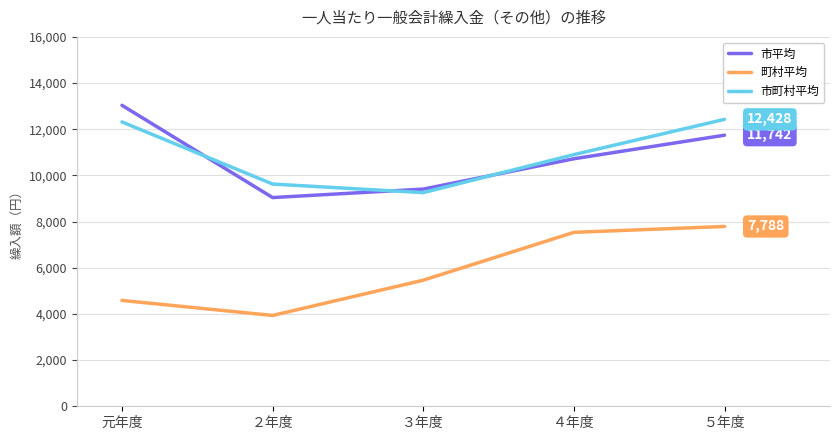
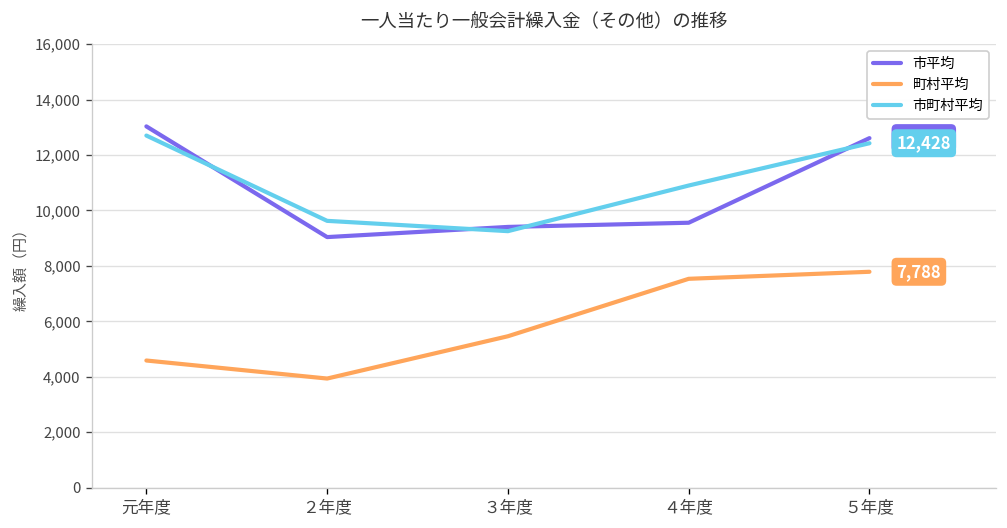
市町村平均, 元年度: 12,300 -> 12,700
市平均, ４年度: 10,700 -> 9,600
市平均, ５年度: 11,742 -> 12,612
